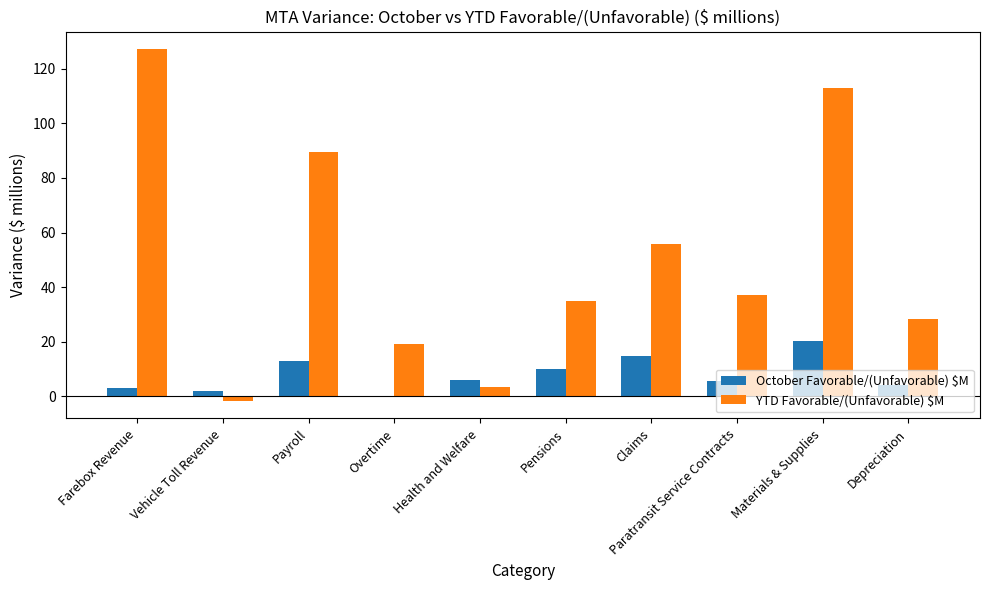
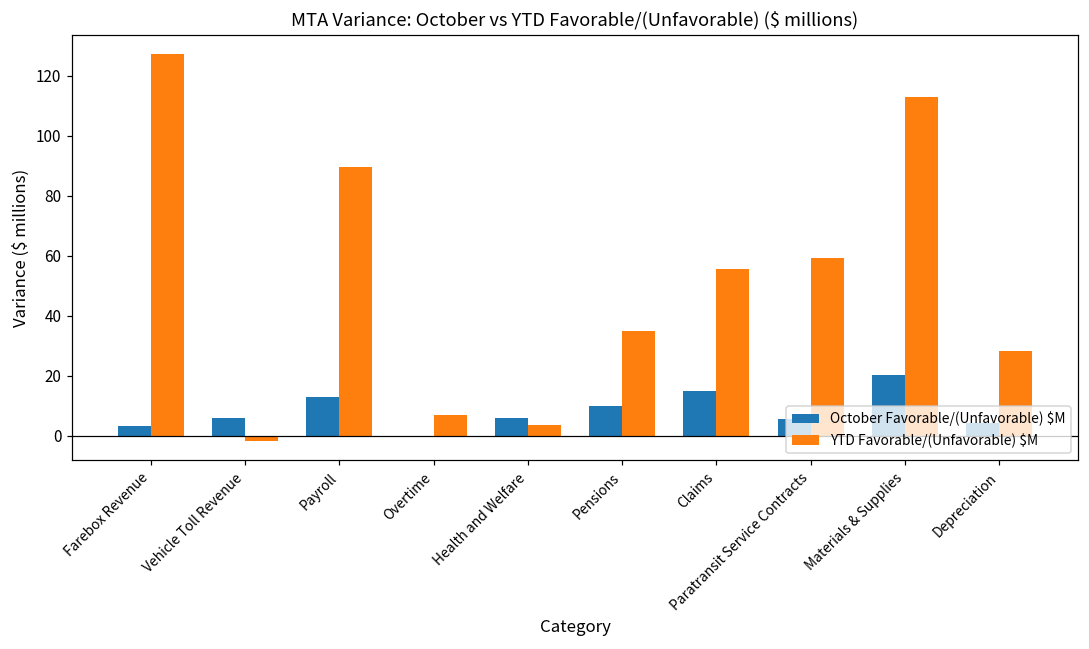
October Favorable/(Unfavorable) $M, Vehicle Toll Revenue: 2 -> 6
YTD Favorable/(Unfavorable) $M, Overtime: 19 -> 7
YTD Favorable/(Unfavorable) $M, Paratransit Service Contracts: 37 -> 59
